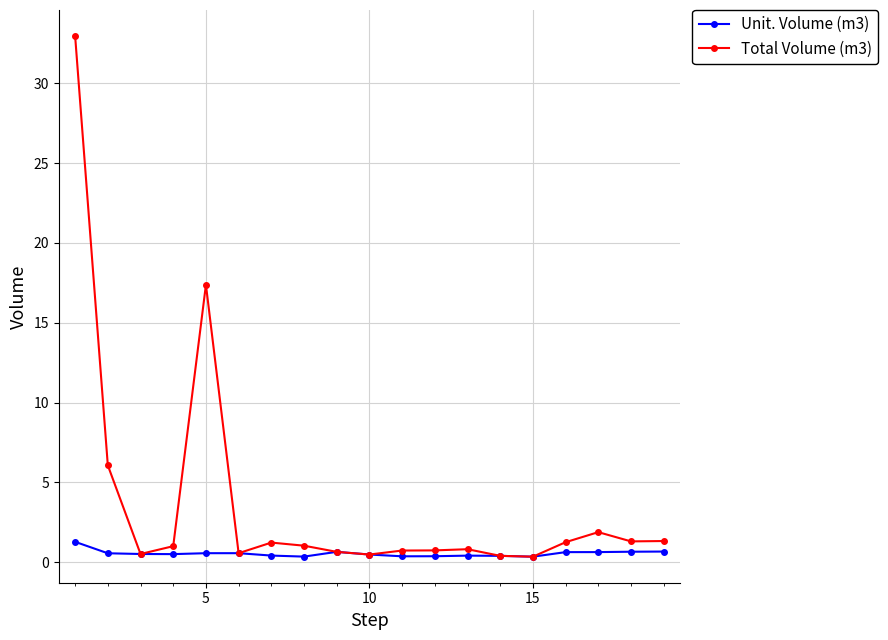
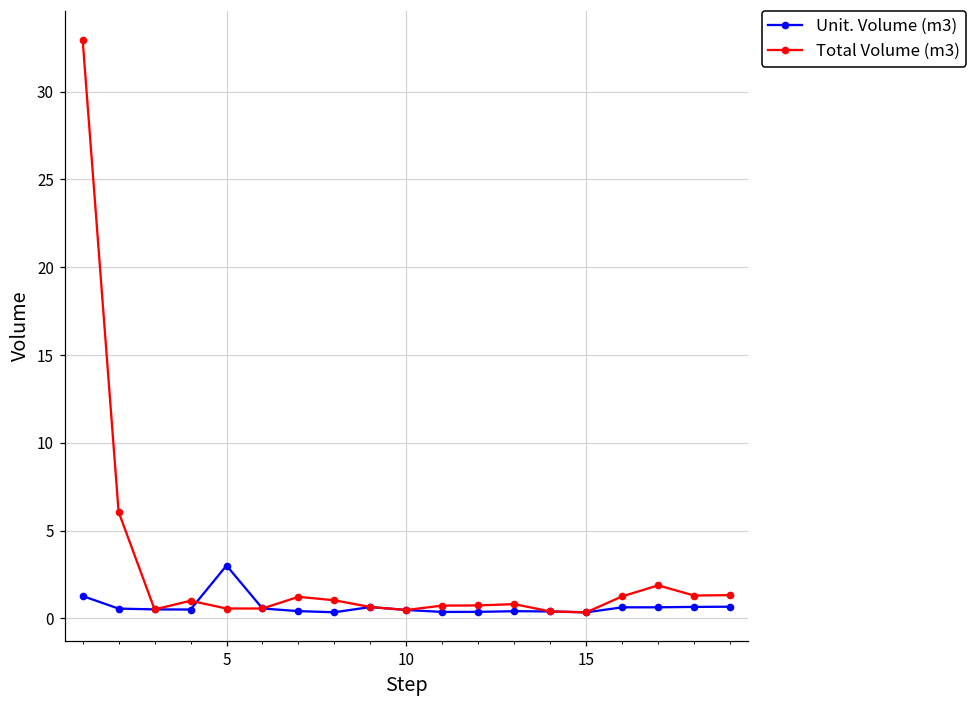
Unit. Volume (m3), 5: 0.6 -> 3.0
Total Volume (m3), 5: 17.4 -> 0.6
